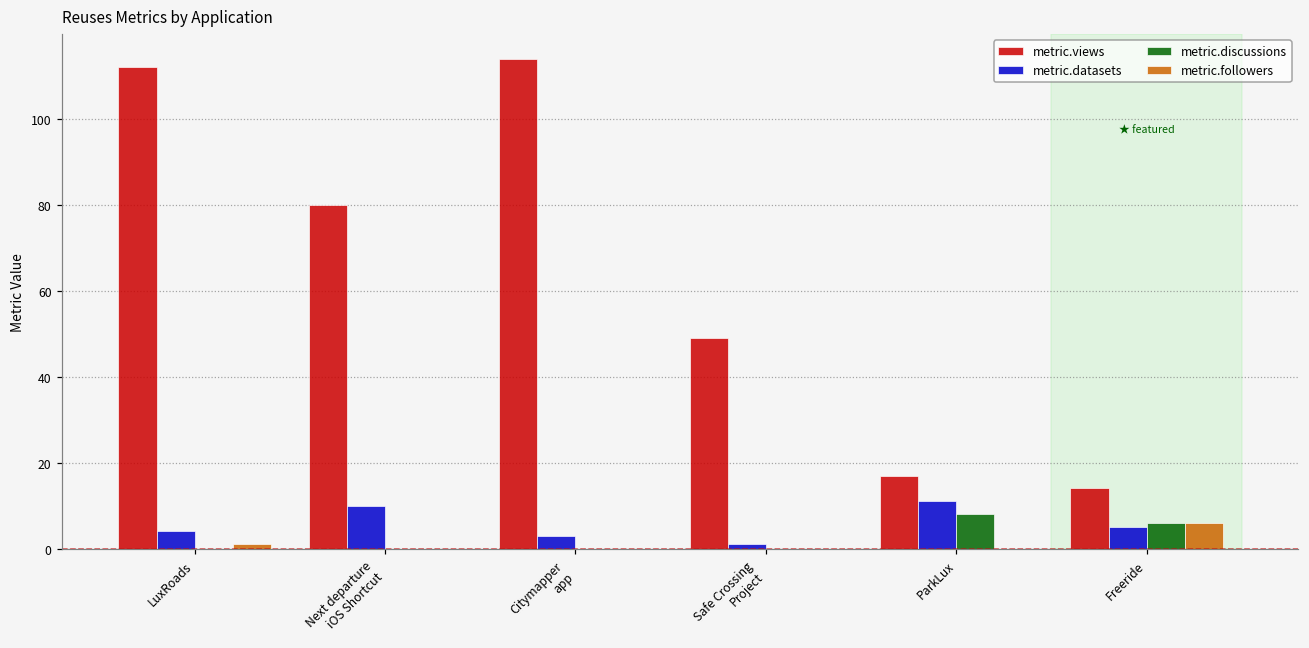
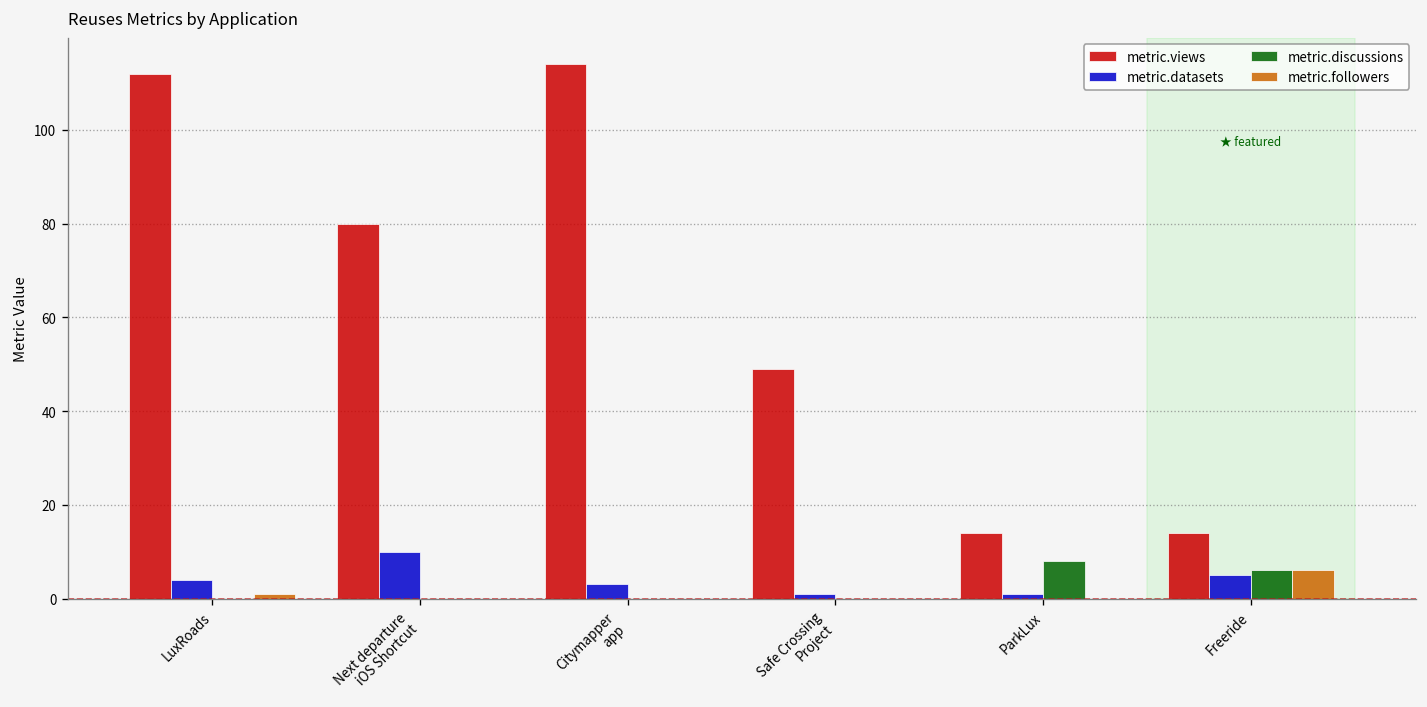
metric.views, ParkLux: 17 -> 14
metric.datasets, ParkLux: 11 -> 1
